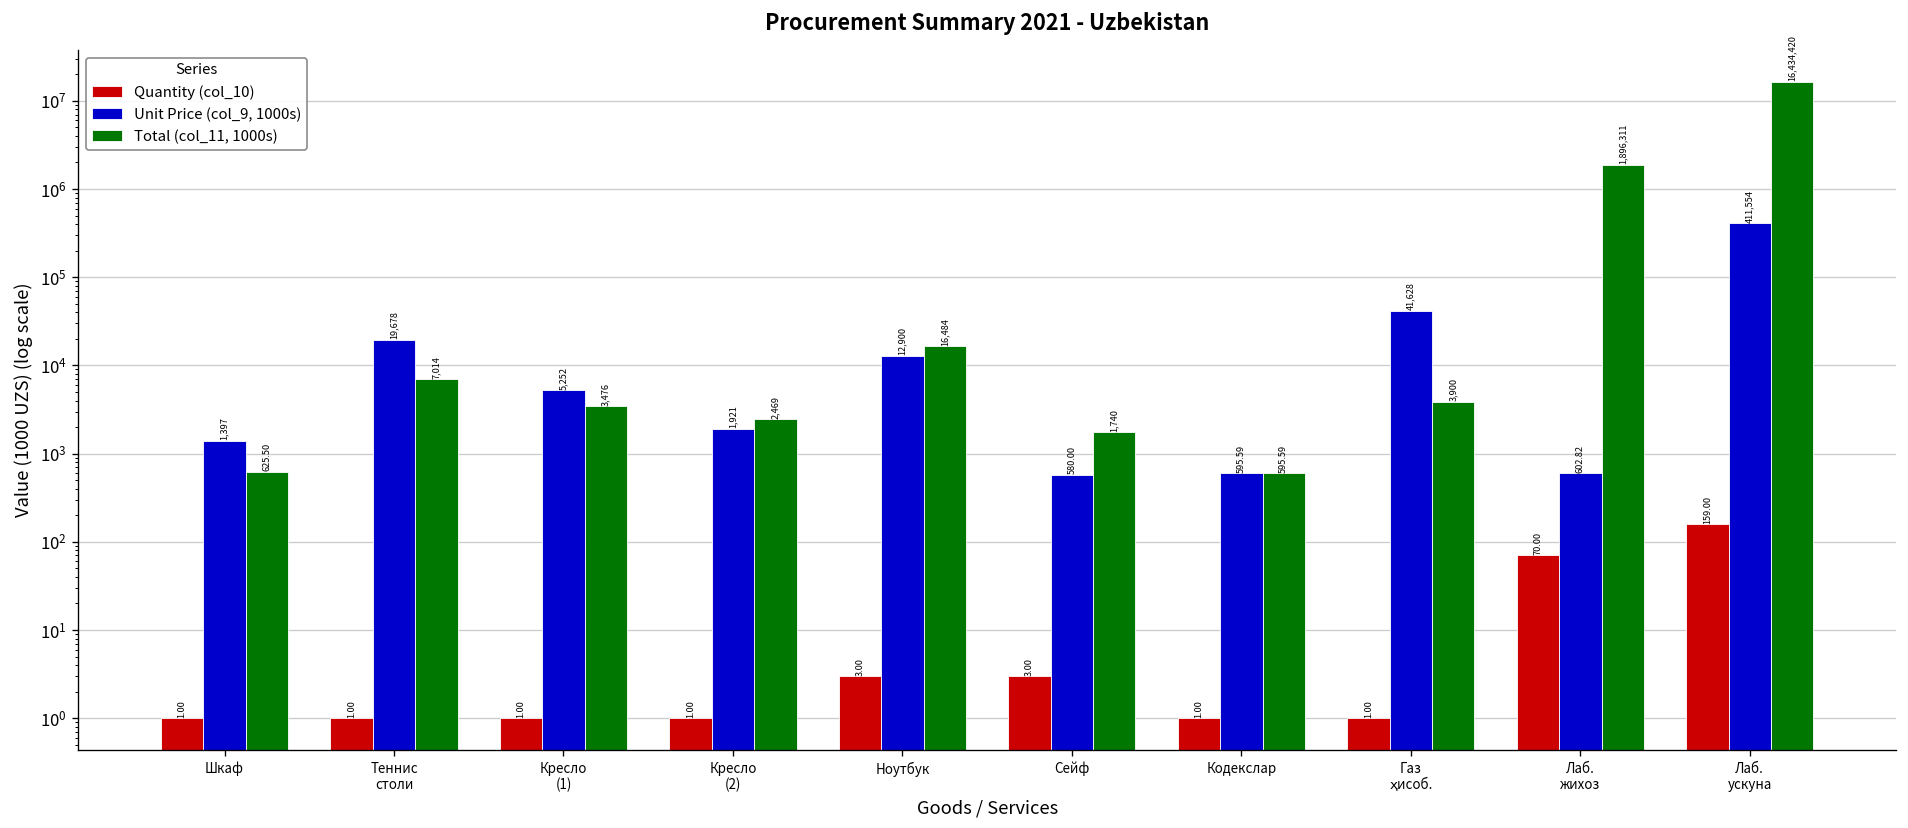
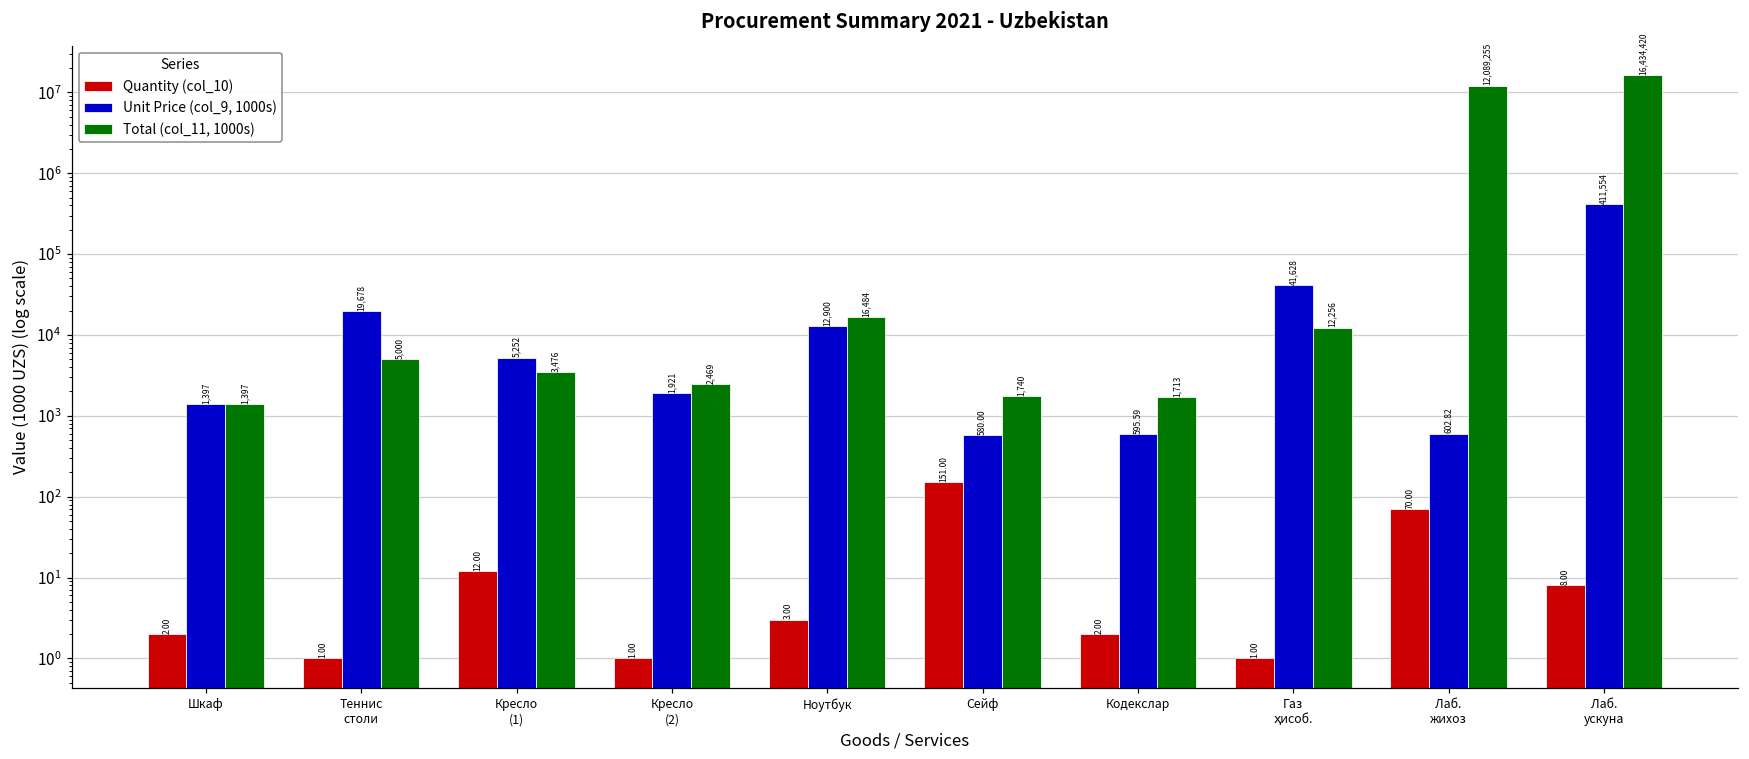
Quantity (col_10), Шкаф: 1.00 -> 2.00
Total (col_11, 1000s), Шкаф: 625.50 -> 1,397
Total (col_11, 1000s), Теннис столи: 7,014 -> 5,000
Quantity (col_10), Кресло (1): 1.00 -> 12.00
Quantity (col_10), Сейф: 3.00 -> 151.00
Quantity (col_10), Кодекслар: 1.00 -> 2.00
Total (col_11, 1000s), Кодекслар: 595.59 -> 1,713
Total (col_11, 1000s), Газ ҳисоб.: 3,900 -> 12,256
Total (col_11, 1000s), Лаб. жихоз: 1,896,311 -> 12,089,255
Quantity (col_10), Лаб. ускуна: 159.00 -> 8.00
